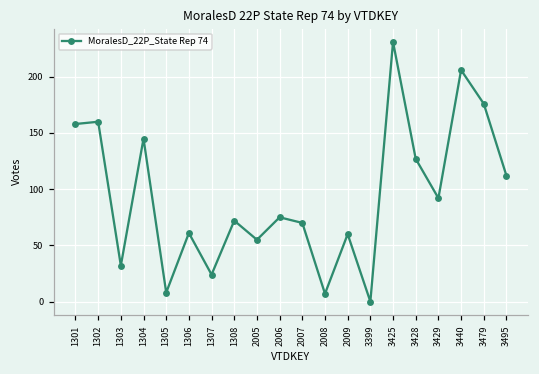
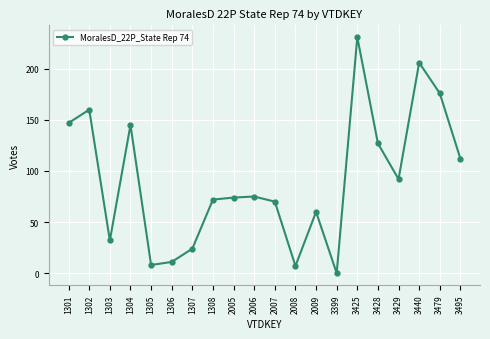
1301: 158 -> 147
1306: 61 -> 11
2005: 55 -> 74
